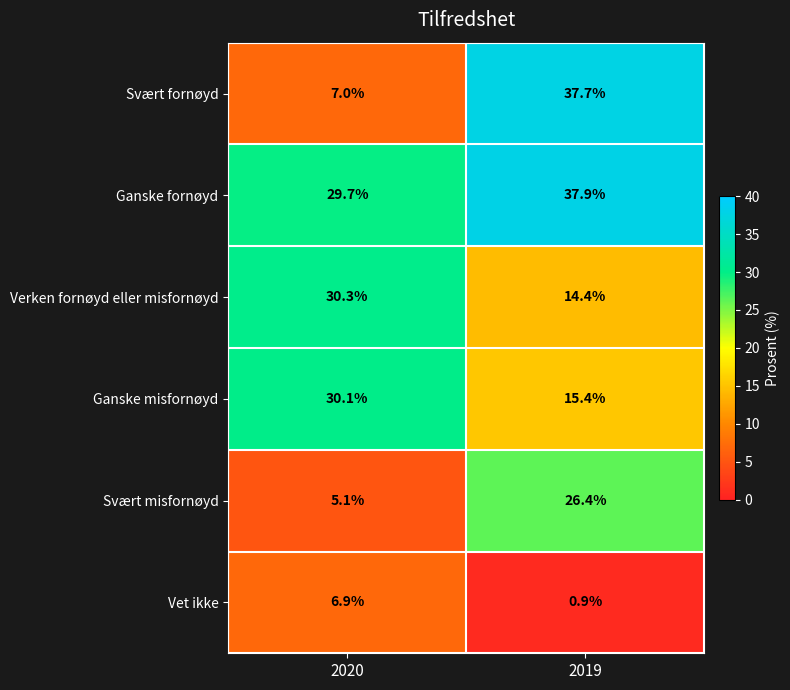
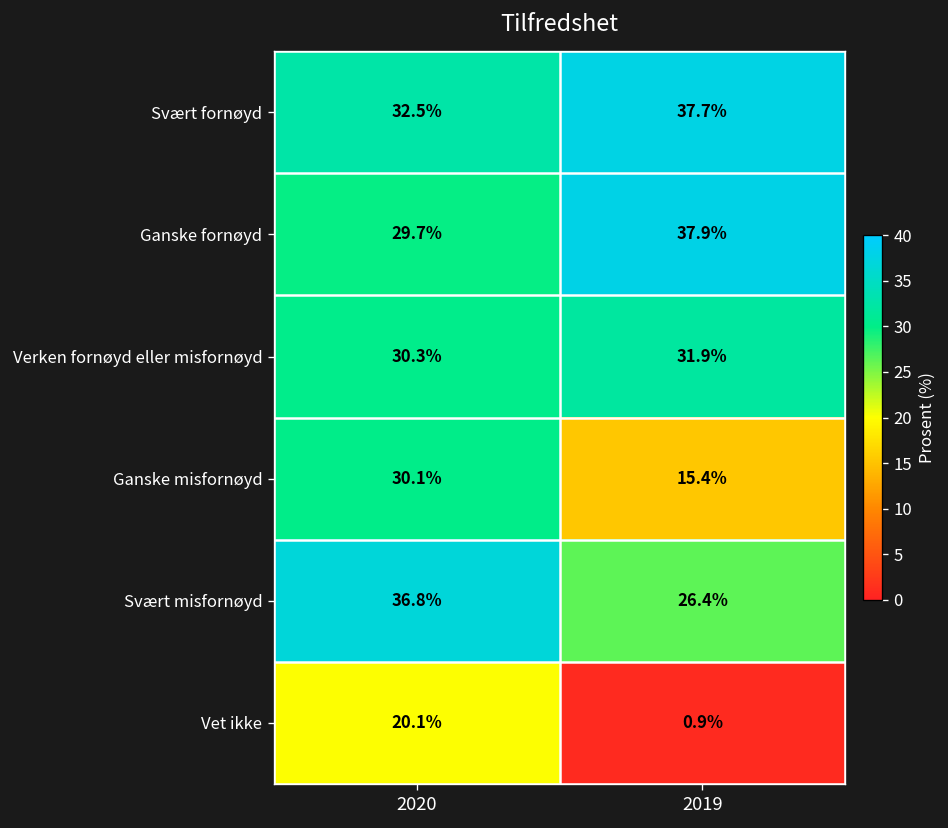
Svært fornøyd, 2020: 7.0% -> 32.5%
Verken fornøyd eller misfornøyd, 2019: 14.4% -> 31.9%
Svært misfornøyd, 2020: 5.1% -> 36.8%
Vet ikke, 2020: 6.9% -> 20.1%
